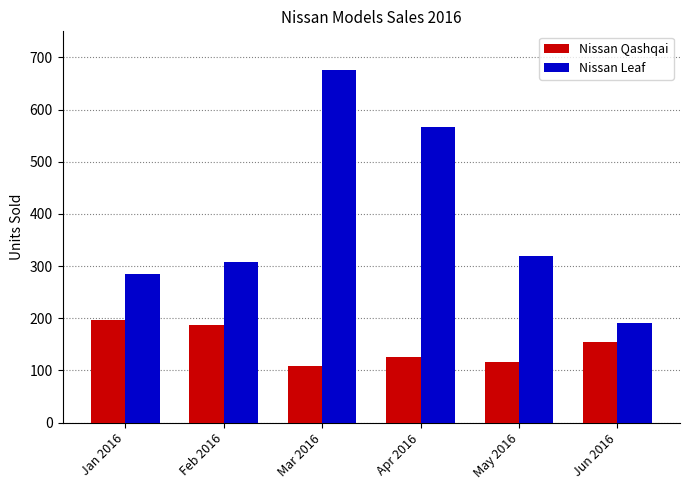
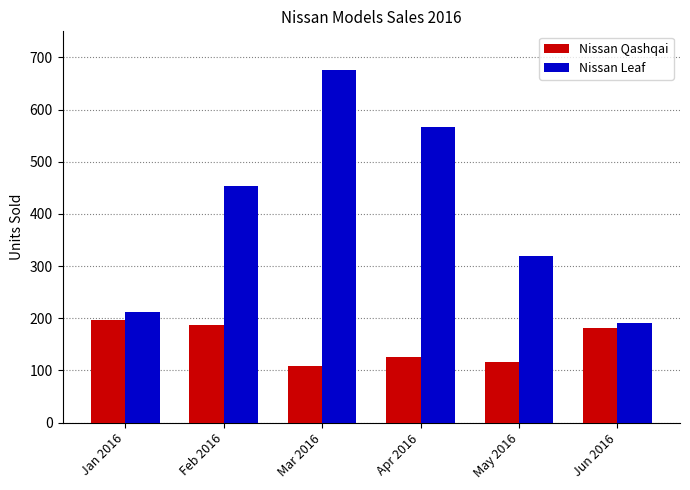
Nissan Leaf, Jan 2016: 280 -> 210
Nissan Leaf, Feb 2016: 310 -> 450
Nissan Qashqai, Jun 2016: 150 -> 180
